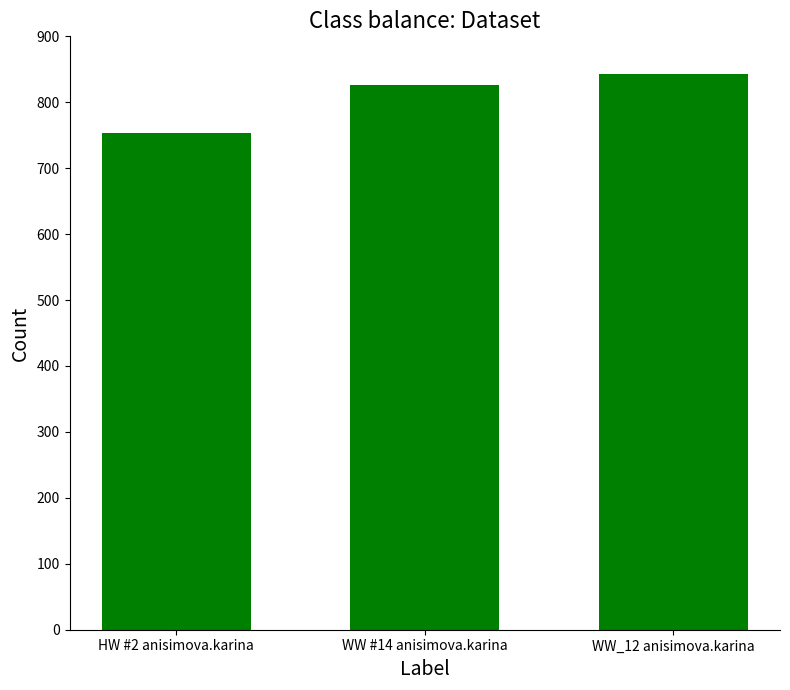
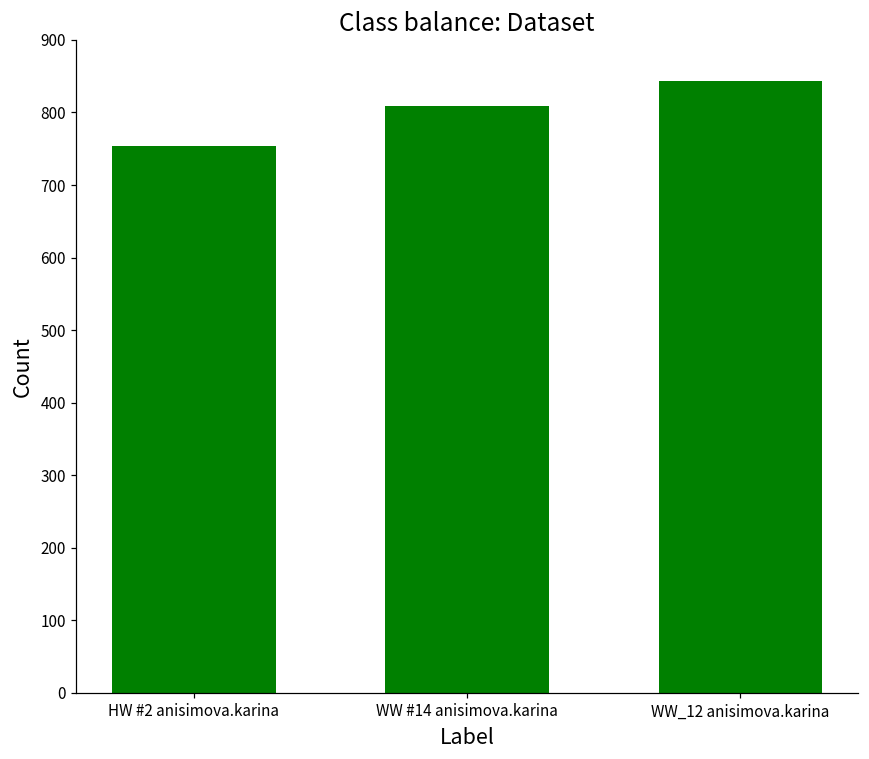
WW #14 anisimova.karina: 830 -> 810
